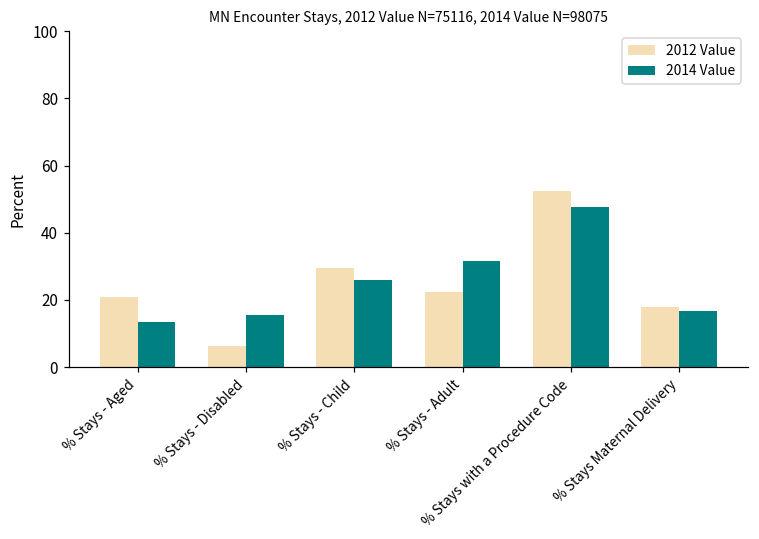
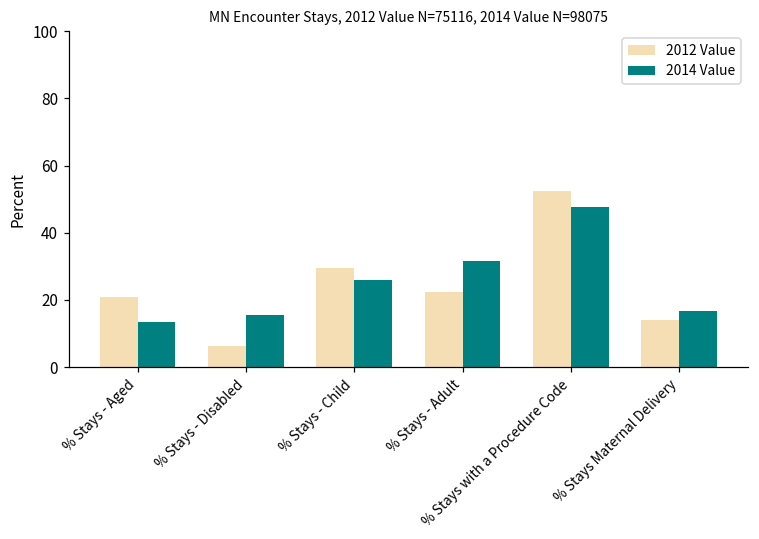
2012 Value, % Stays Maternal Delivery: 18 -> 14
